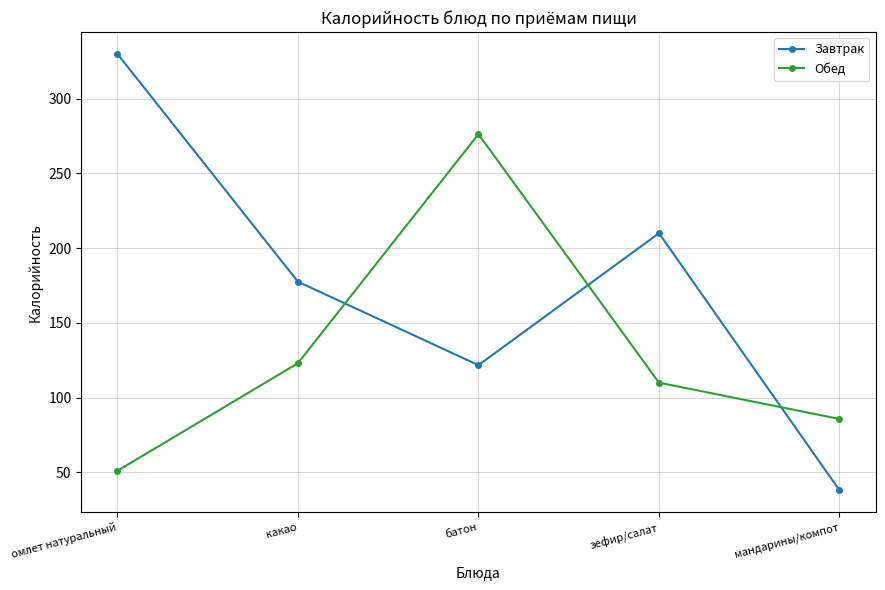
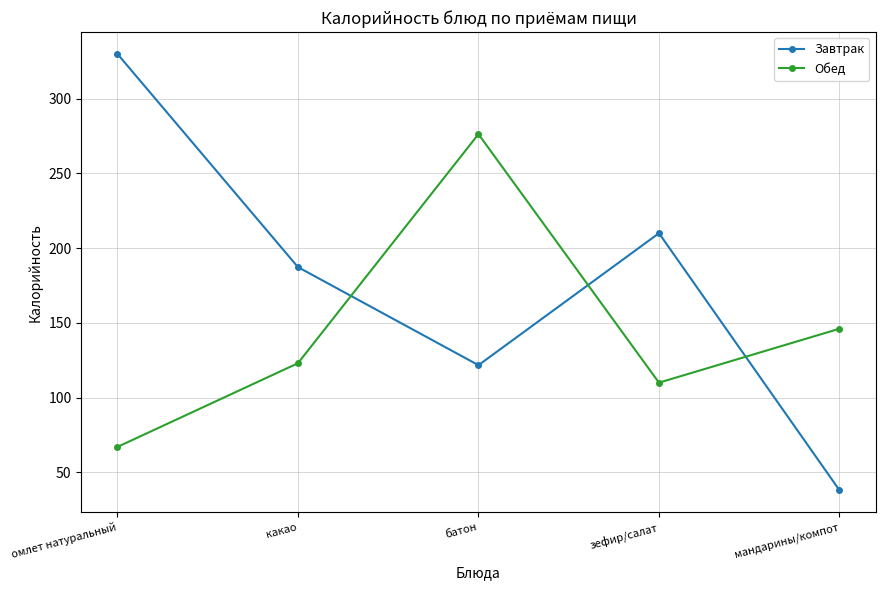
Обед, омлет натуральный: 51 -> 67
Завтрак, какао: 178 -> 187
Обед, мандарины/компот: 86 -> 146
